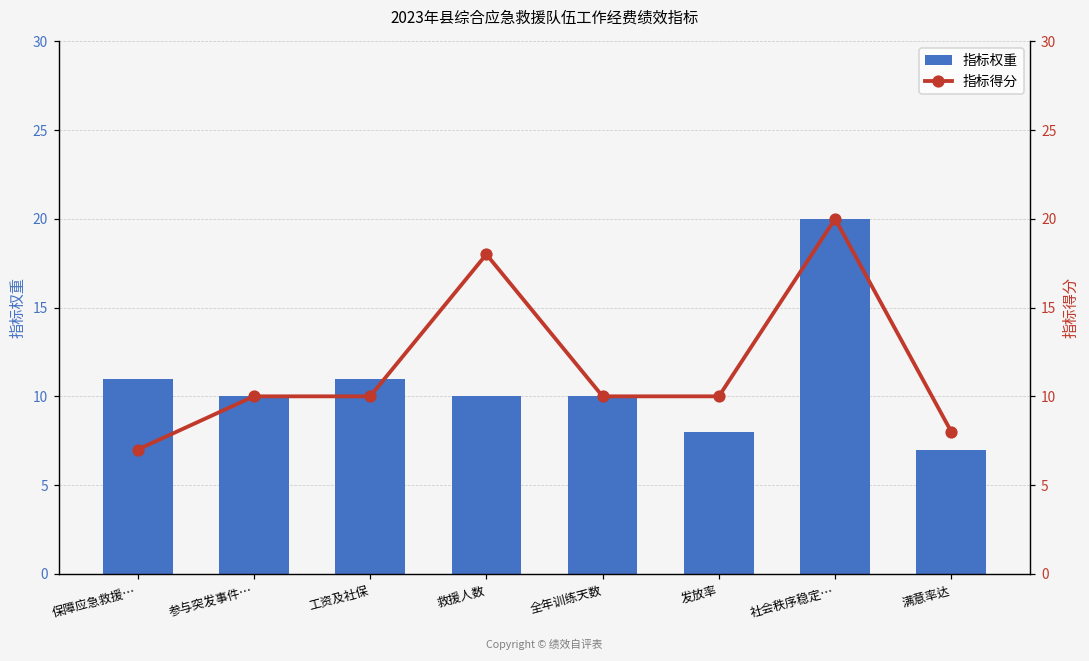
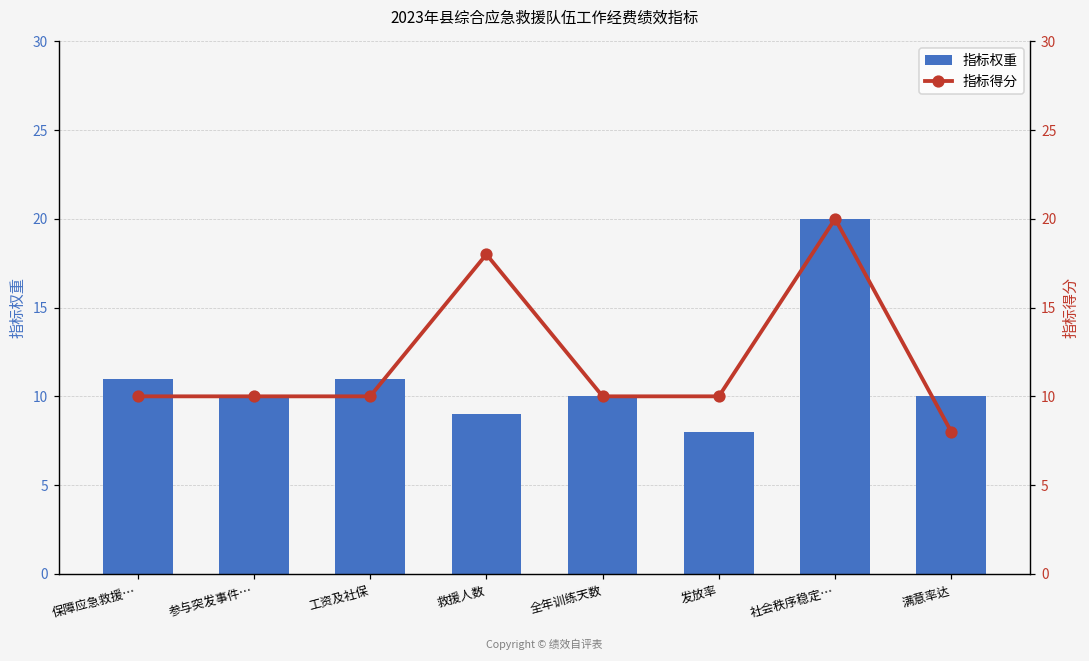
指标权重, 救援人数: 10 -> 9
指标权重, 满意率达: 7 -> 10
指标得分, 保障应急救援…: 7 -> 10
